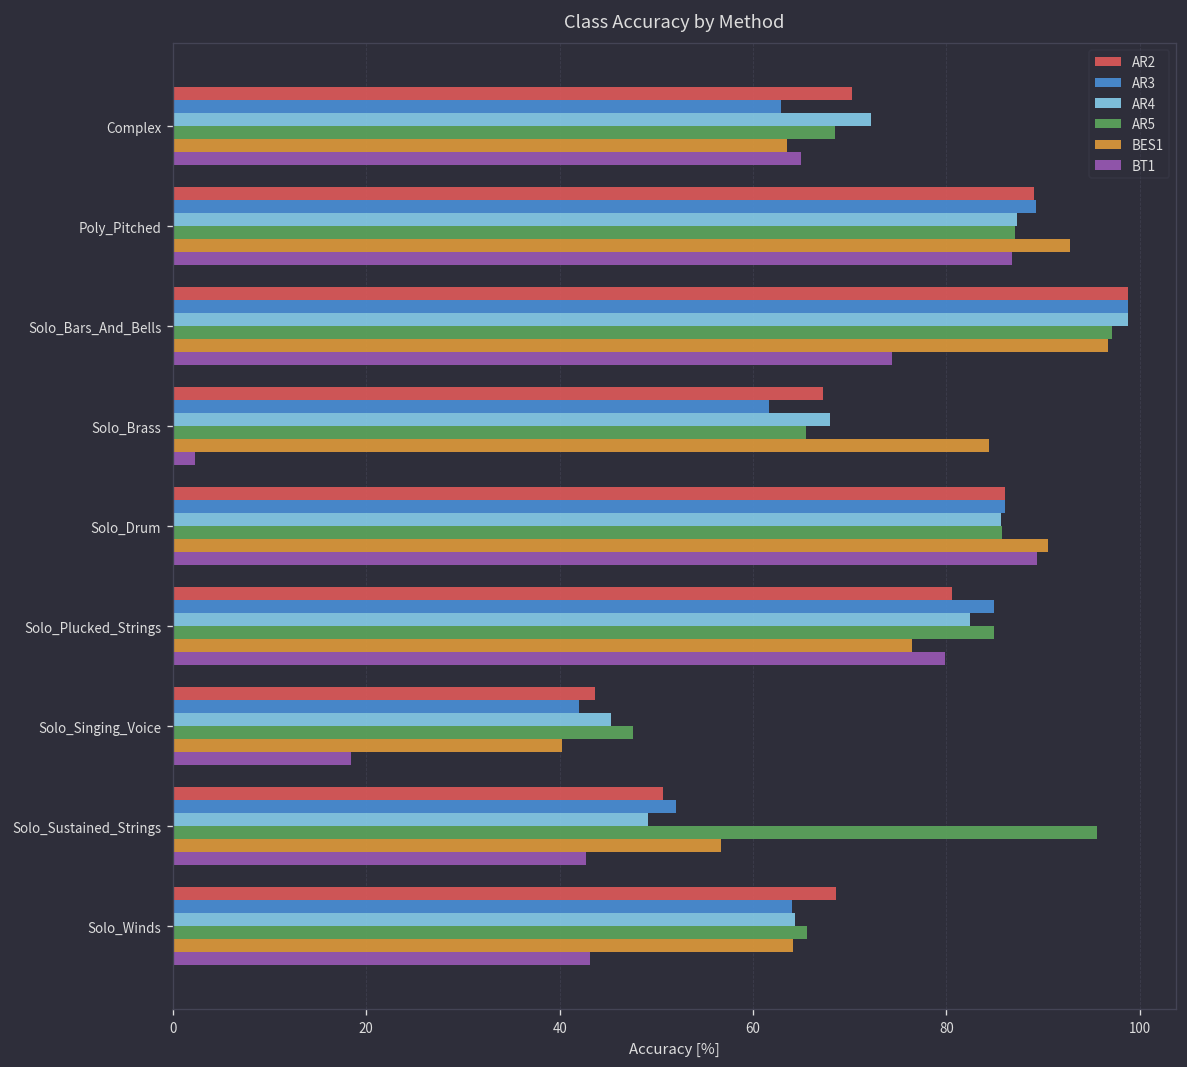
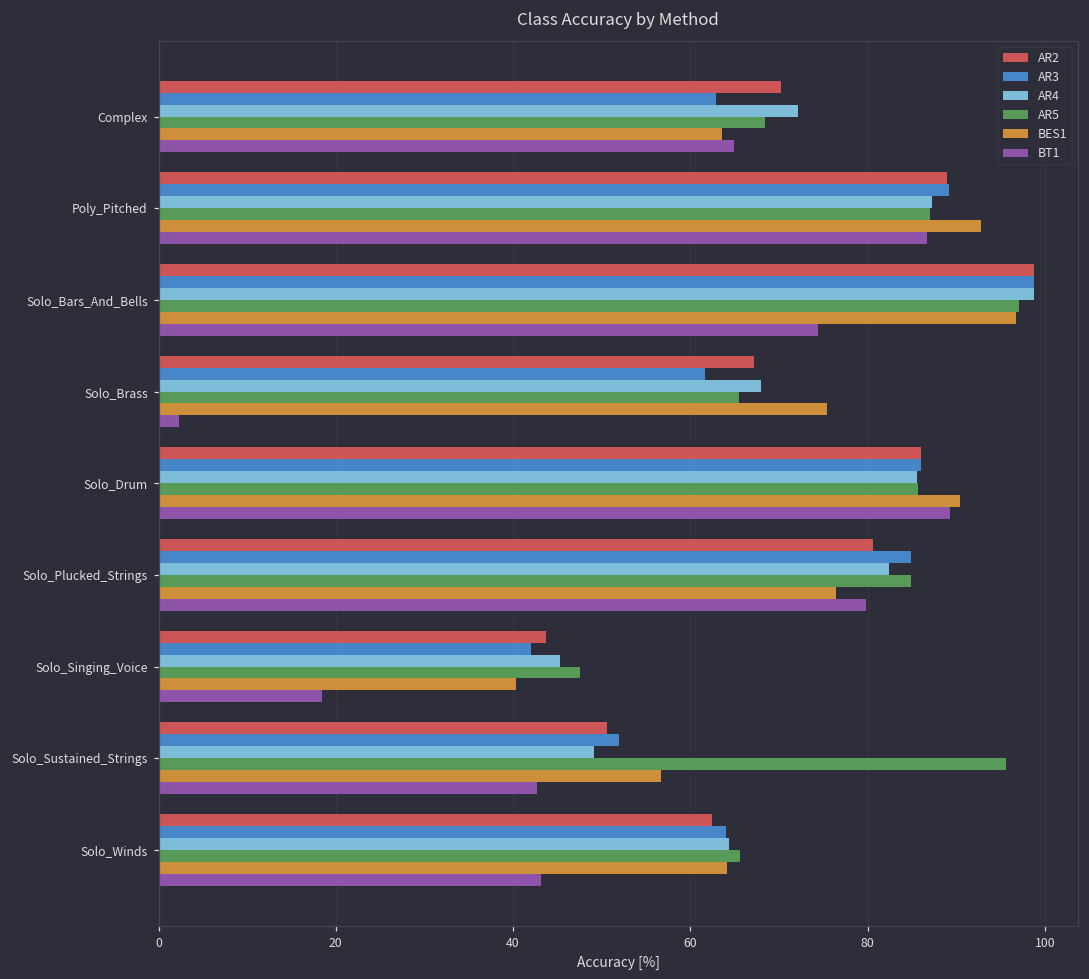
BES1, Solo_Brass: 84 -> 75
AR2, Solo_Winds: 69 -> 62
